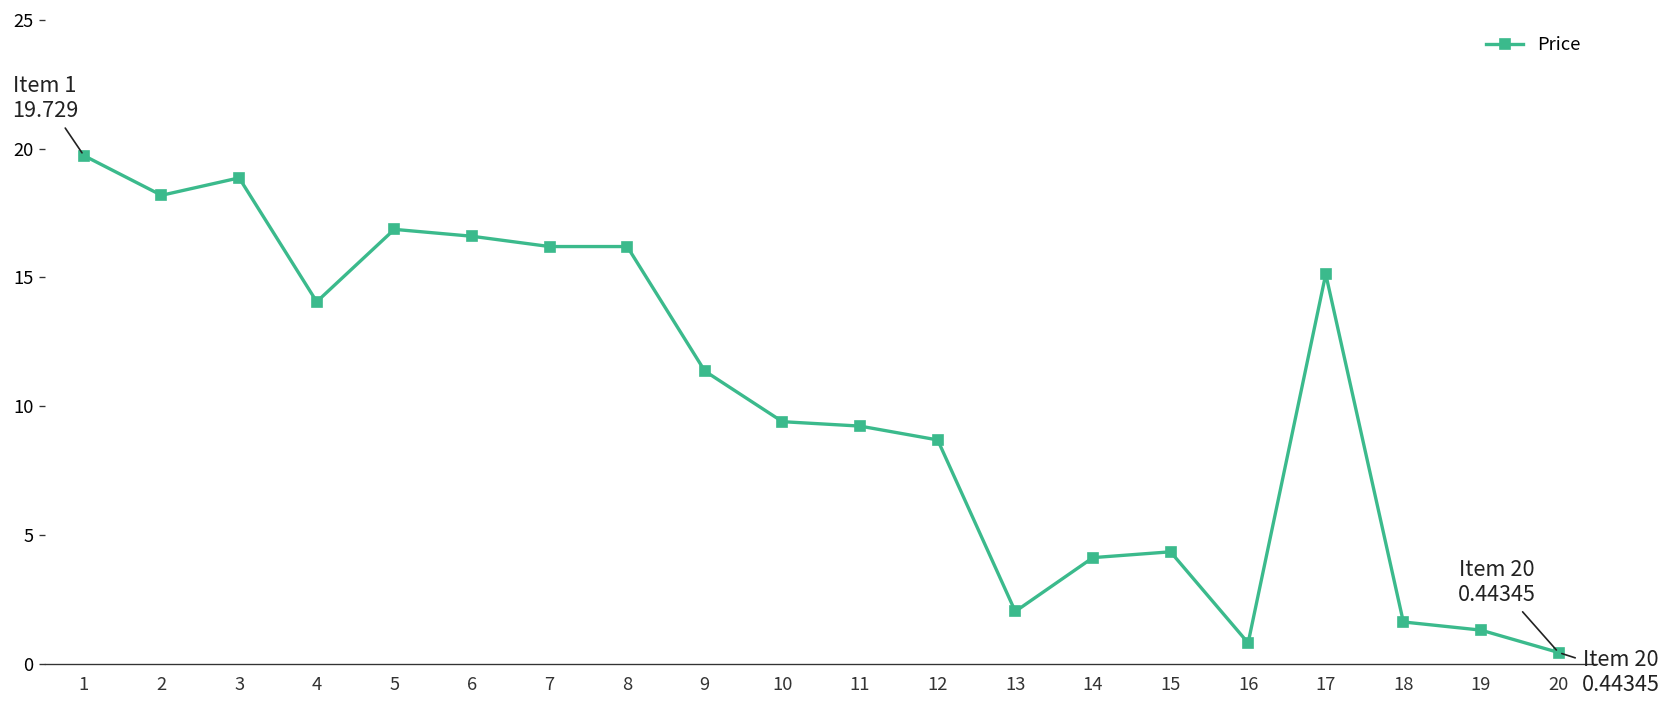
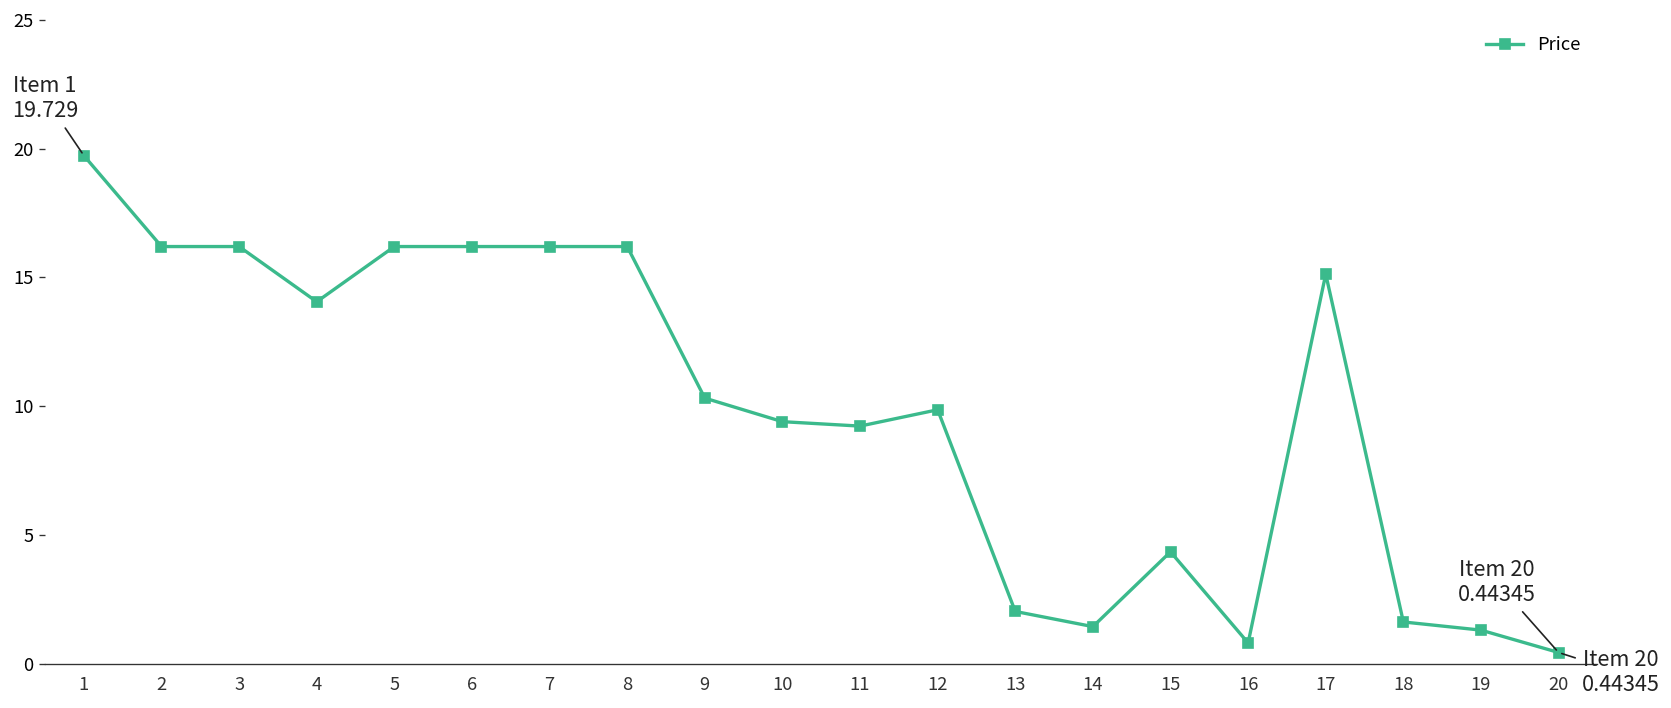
2: 18.2 -> 16.2
3: 18.9 -> 16.2
5: 16.9 -> 16.2
6: 16.6 -> 16.2
9: 11.4 -> 10.3
12: 8.7 -> 9.9
14: 4.1 -> 1.4
